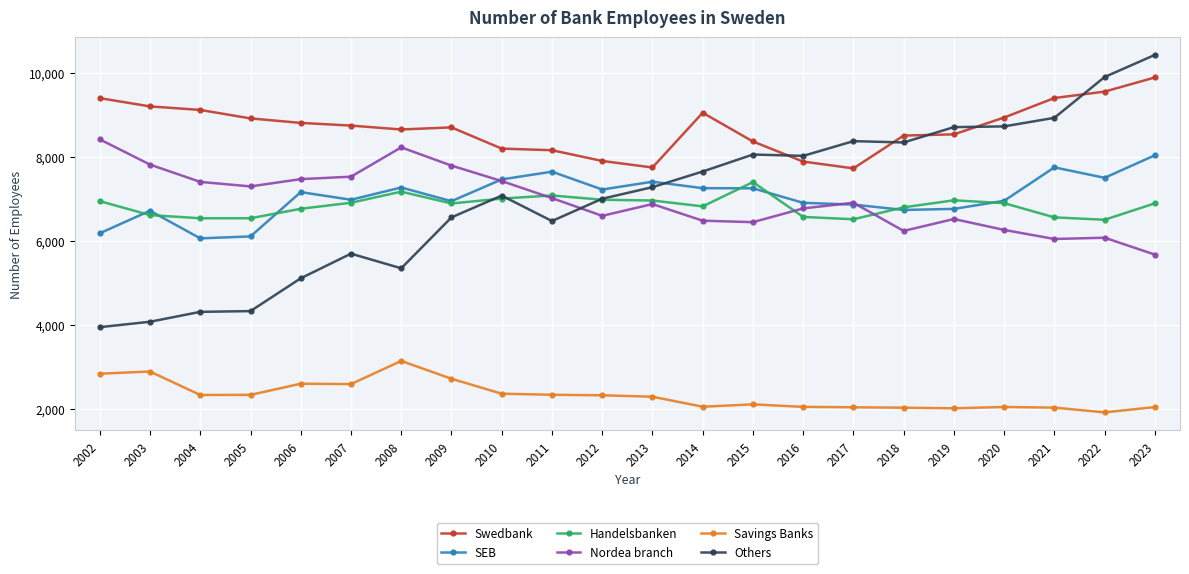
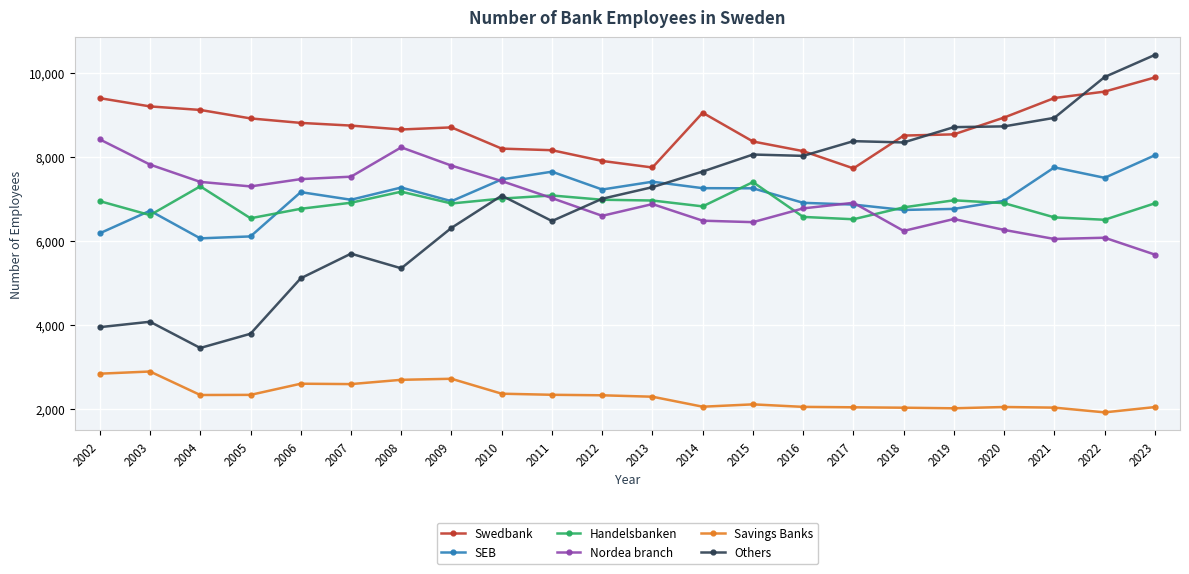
Handelsbanken, 2004: 6,500 -> 7,300
Others, 2004: 4,300 -> 3,500
Others, 2005: 4,300 -> 3,800
Savings Banks, 2008: 3,100 -> 2,700
Others, 2009: 6,600 -> 6,300
Swedbank, 2016: 7,900 -> 8,100
